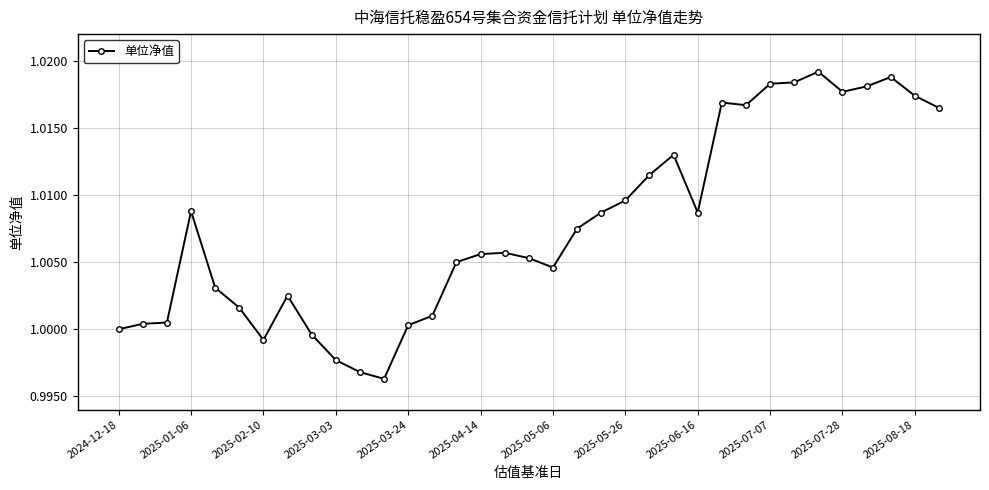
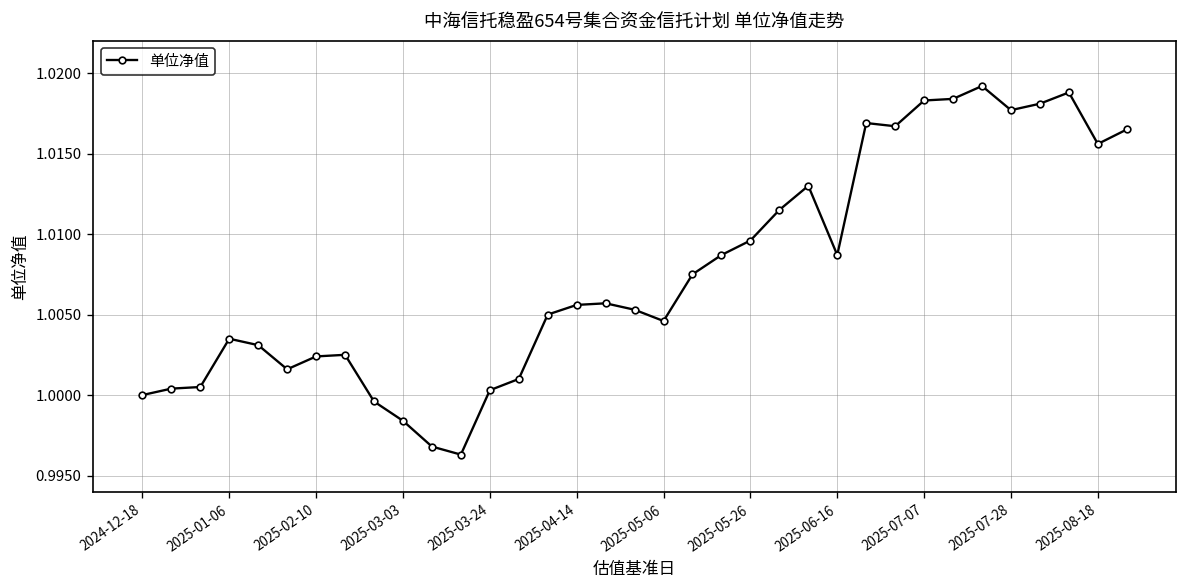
2025-01-06: 1.0088 -> 1.0035
2025-02-10: 0.9992 -> 1.0024
2025-03-03: 0.9977 -> 0.9984
2025-08-18: 1.0174 -> 1.0156
